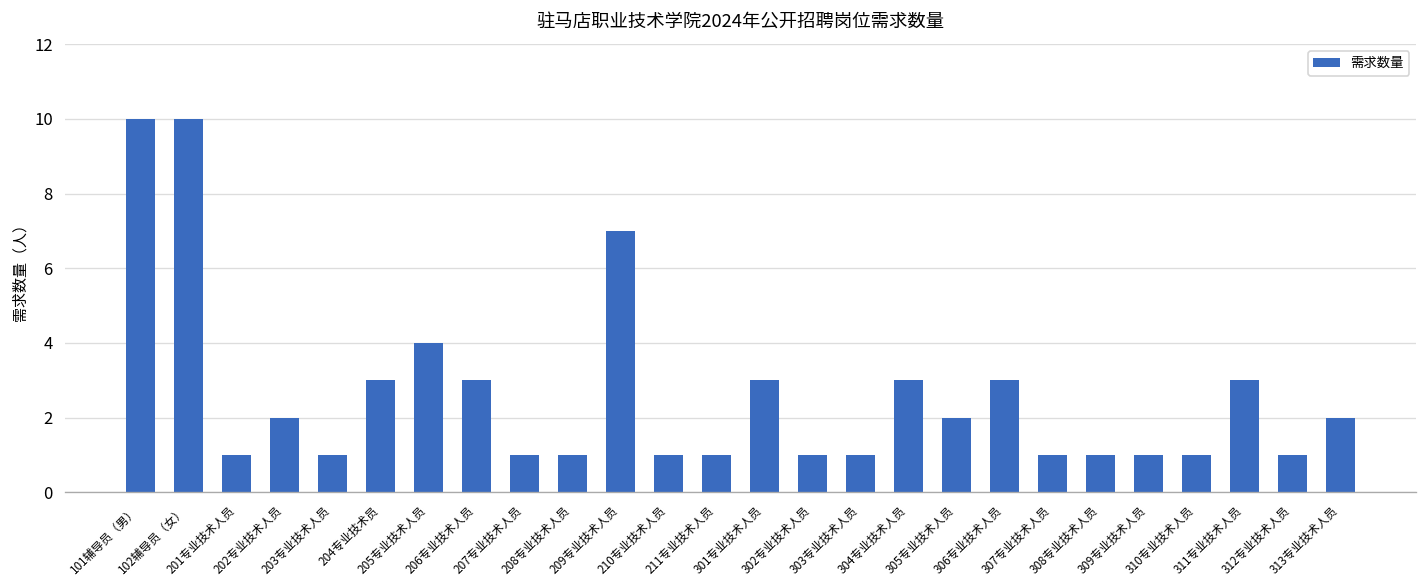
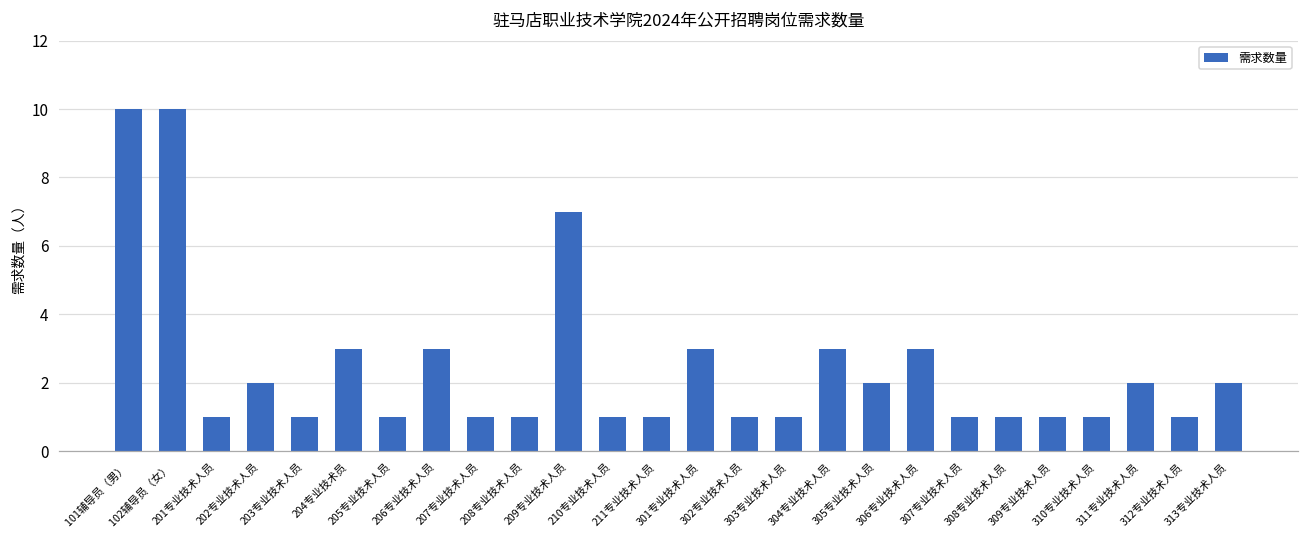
205专业技术人员: 4 -> 1
311专业技术人员: 3 -> 2
